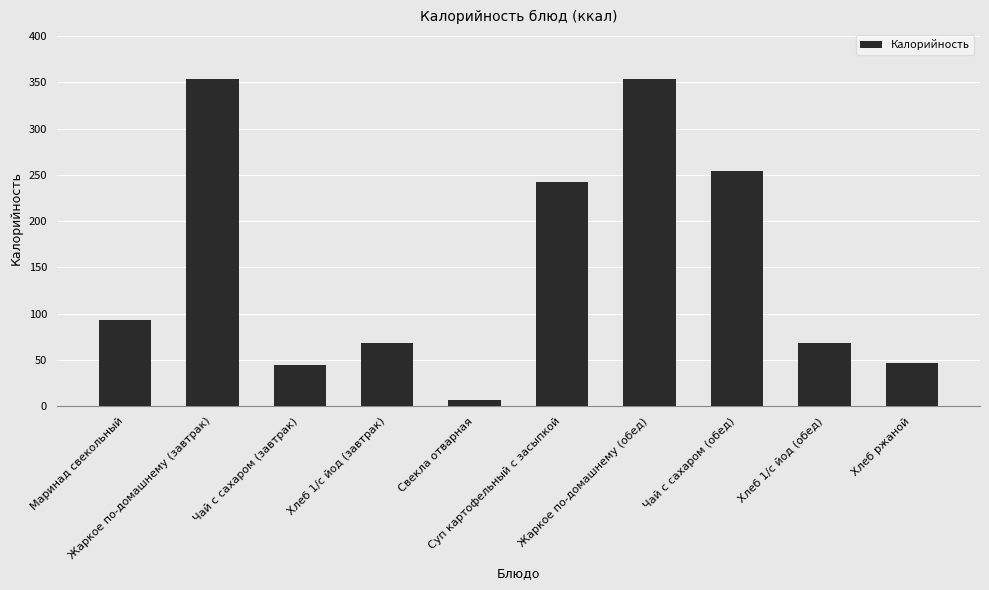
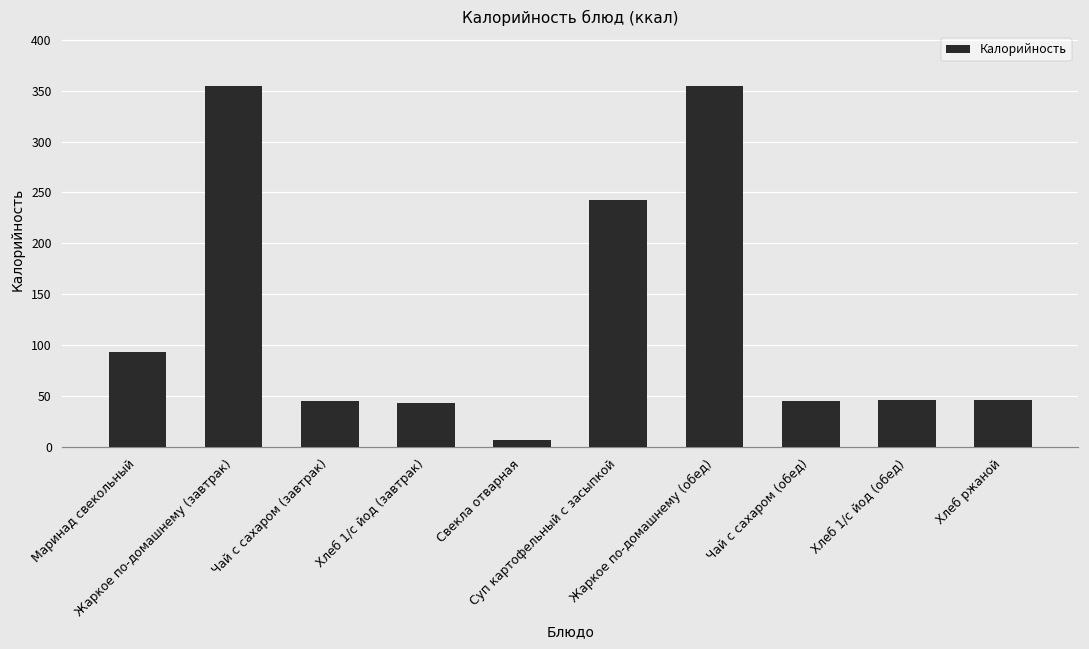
Хлеб 1/с йод (завтрак): 70 -> 40
Чай с сахаром (обед): 250 -> 50
Хлеб 1/с йод (обед): 70 -> 50
